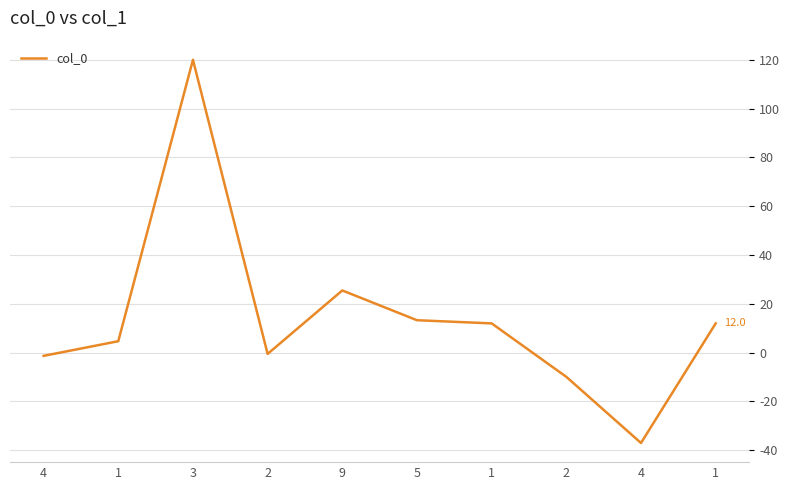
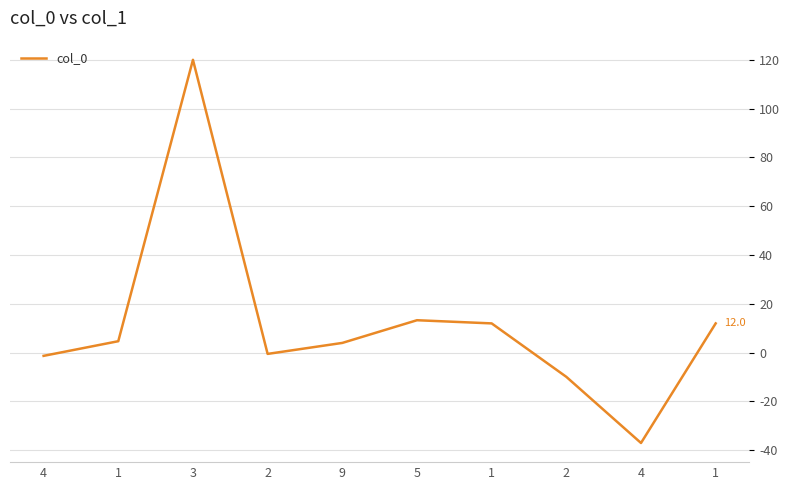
9: 26 -> 4
